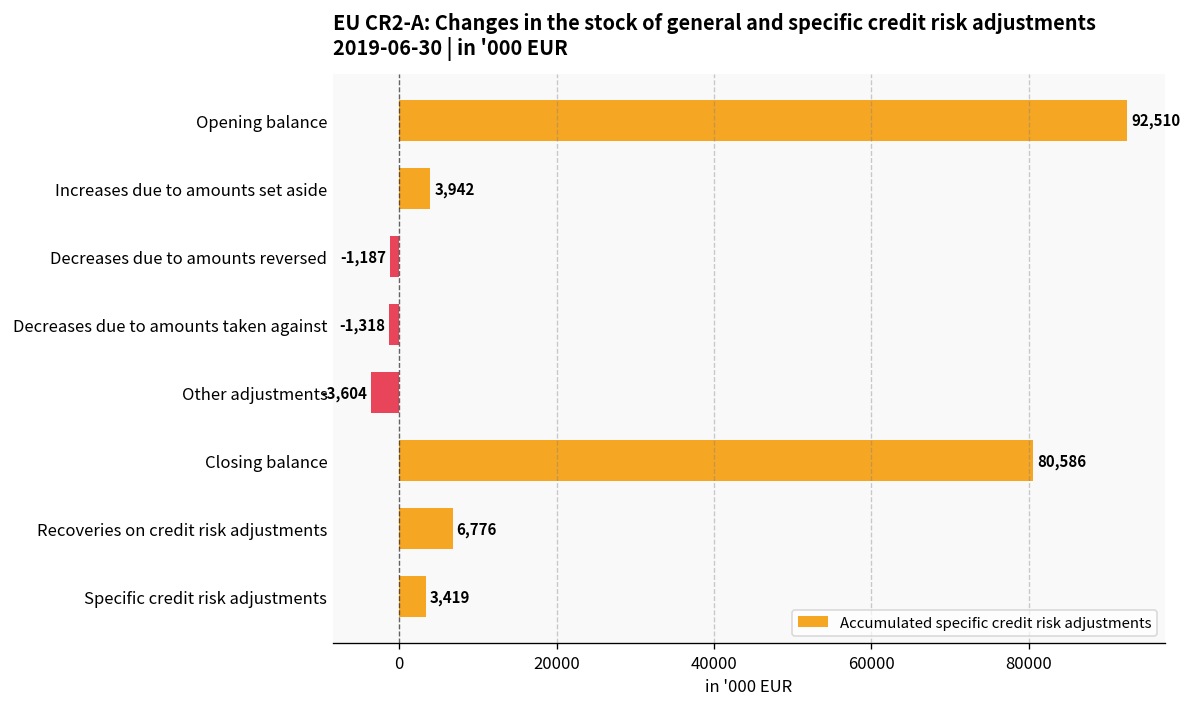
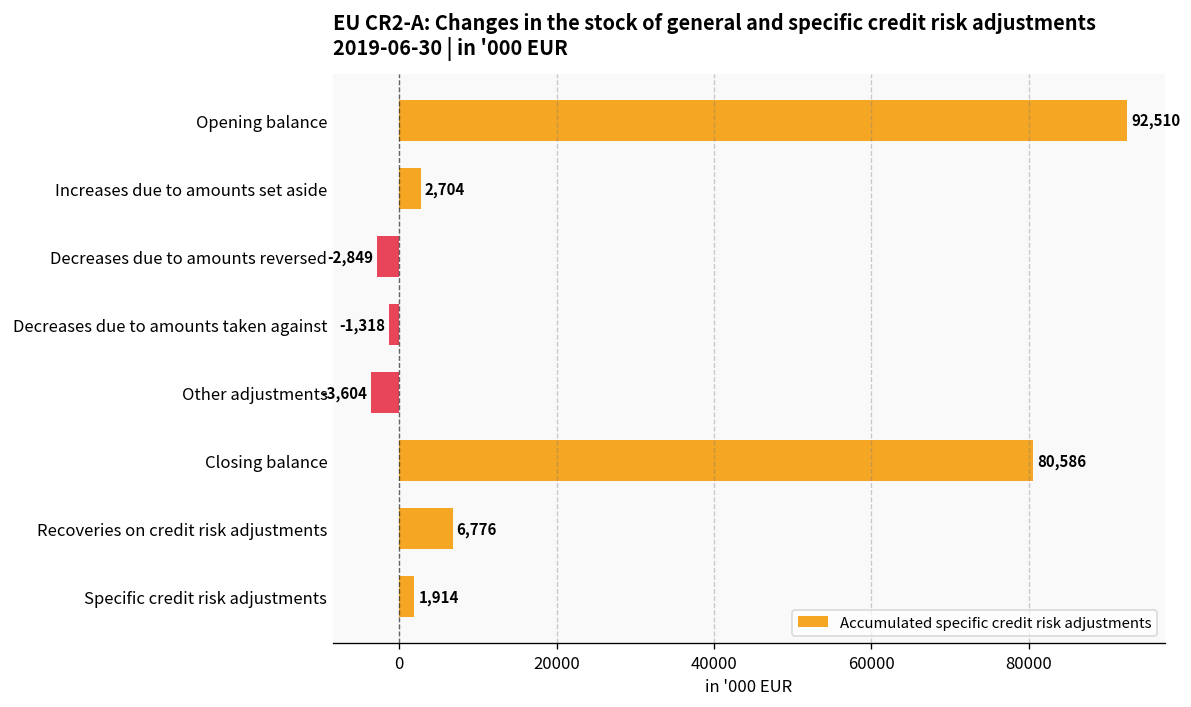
Increases due to amounts set aside: 3,942 -> 2,704
Decreases due to amounts reversed: -1,187 -> -2,849
Specific credit risk adjustments: 3,419 -> 1,914
